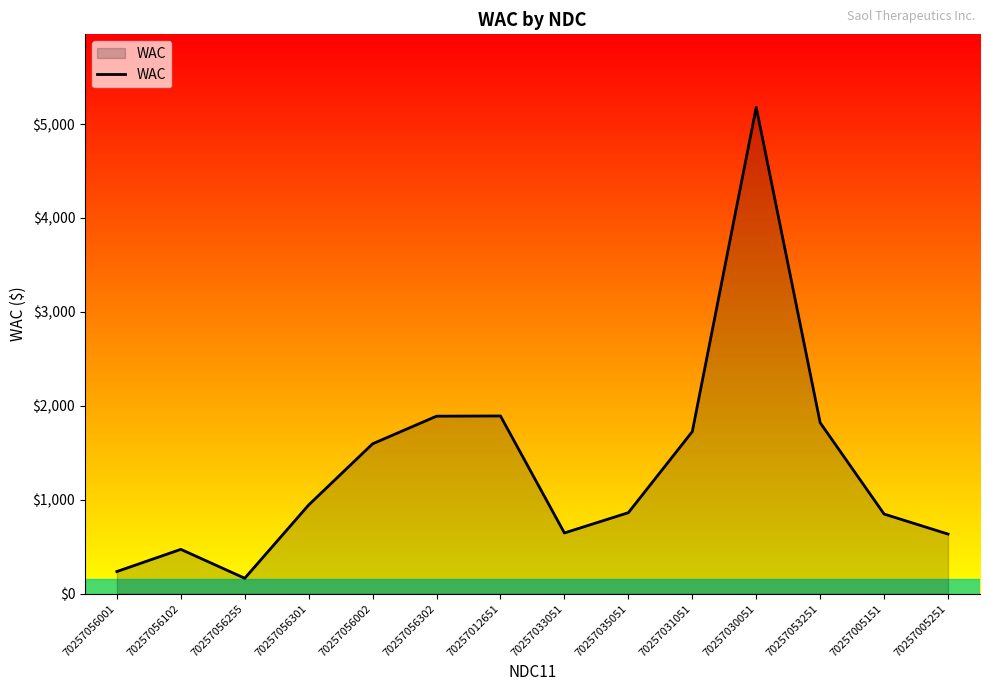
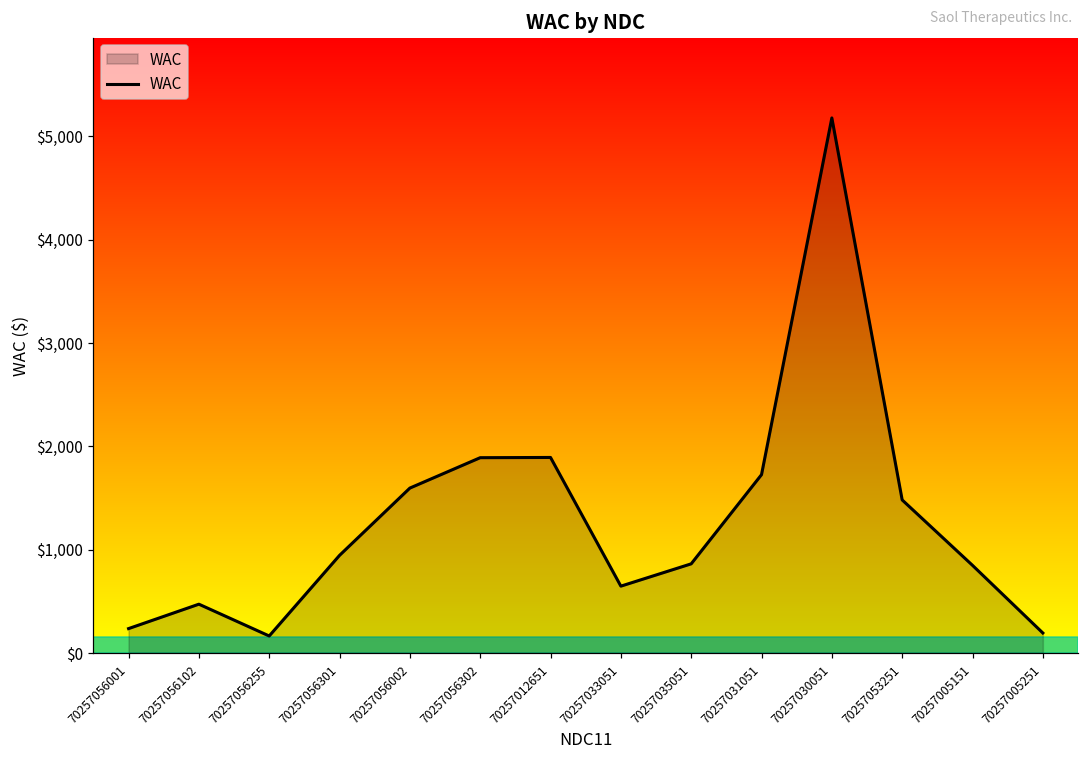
70257053251: $1,800 -> $1,500
70257005251: $600 -> $200
